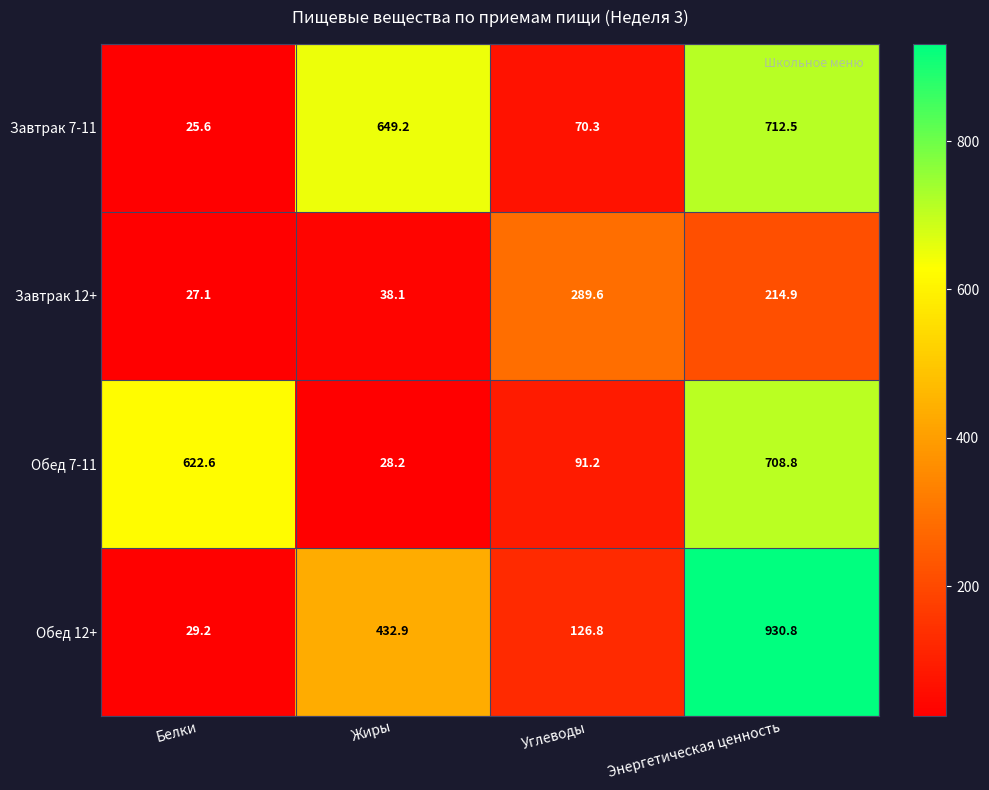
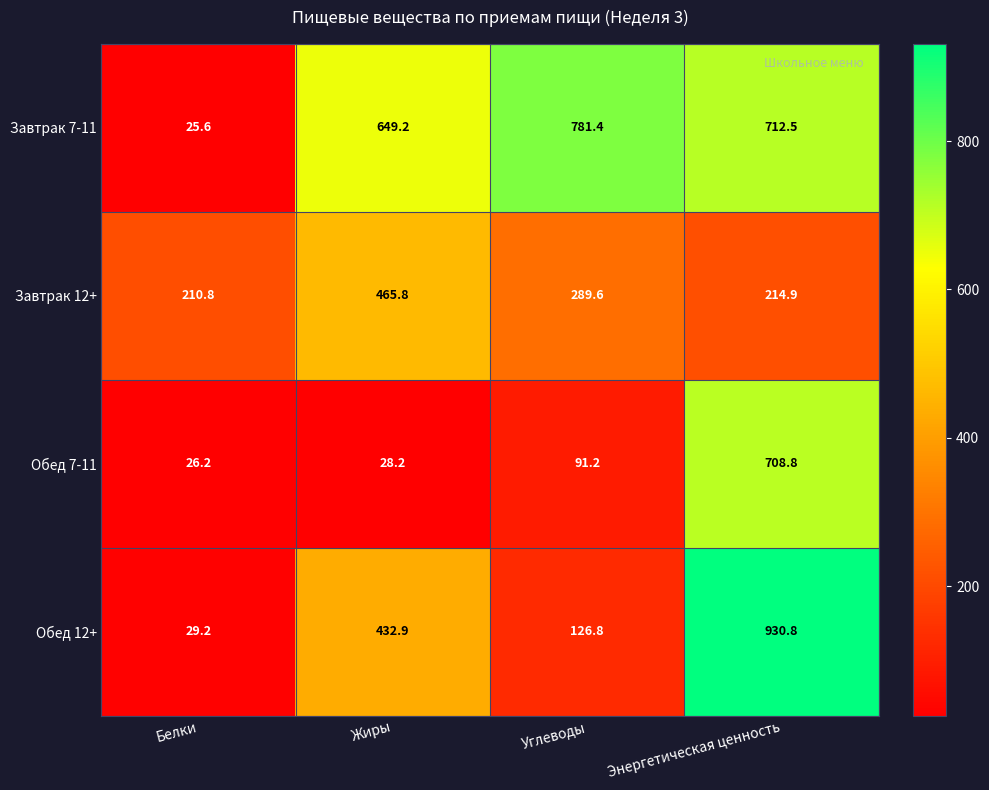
Завтрак 7-11, Углеводы: 70.3 -> 781.4
Завтрак 12+, Белки: 27.1 -> 210.8
Завтрак 12+, Жиры: 38.1 -> 465.8
Обед 7-11, Белки: 622.6 -> 26.2
